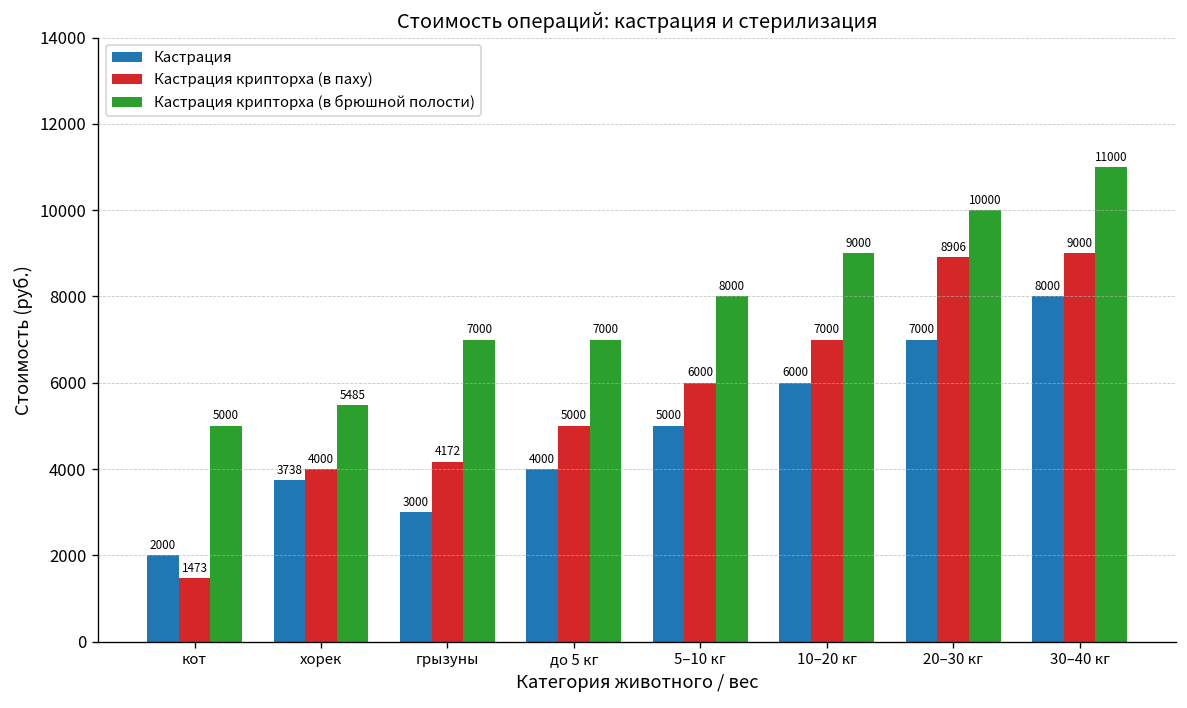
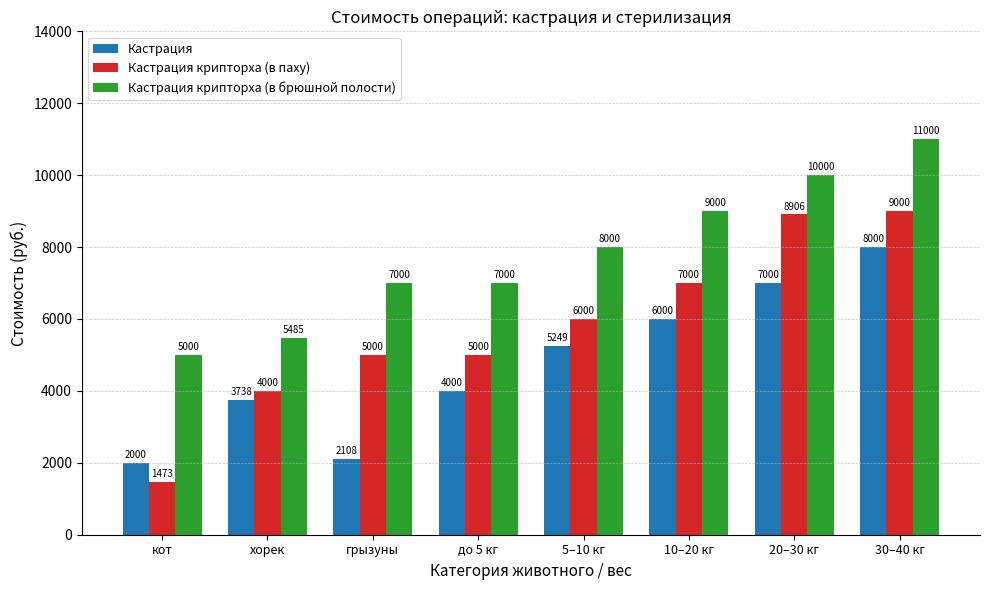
Кастрация, грызуны: 3000 -> 2108
Кастрация крипторха (в паху), грызуны: 4172 -> 5000
Кастрация, 5–10 кг: 5000 -> 5249
